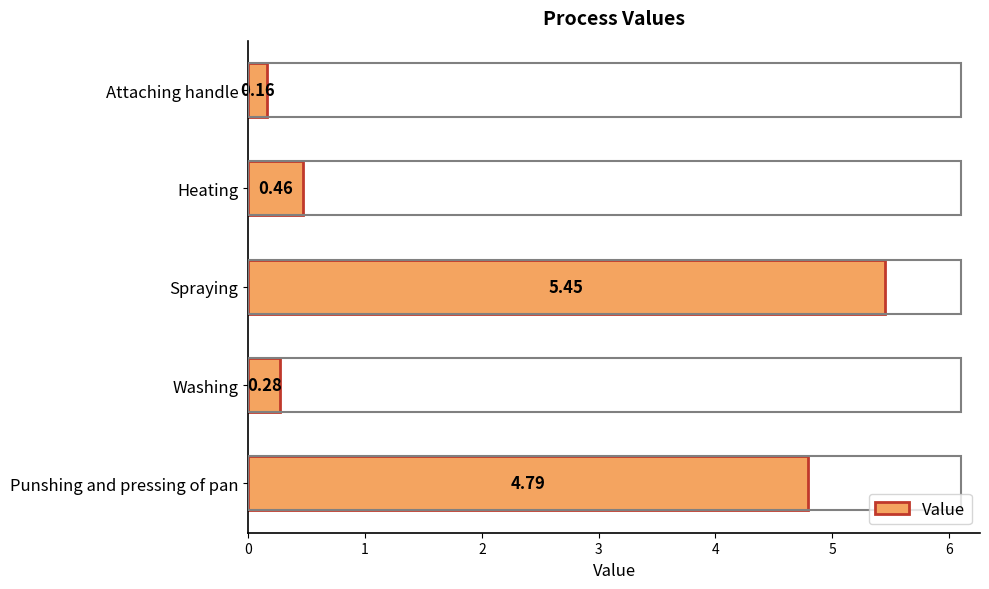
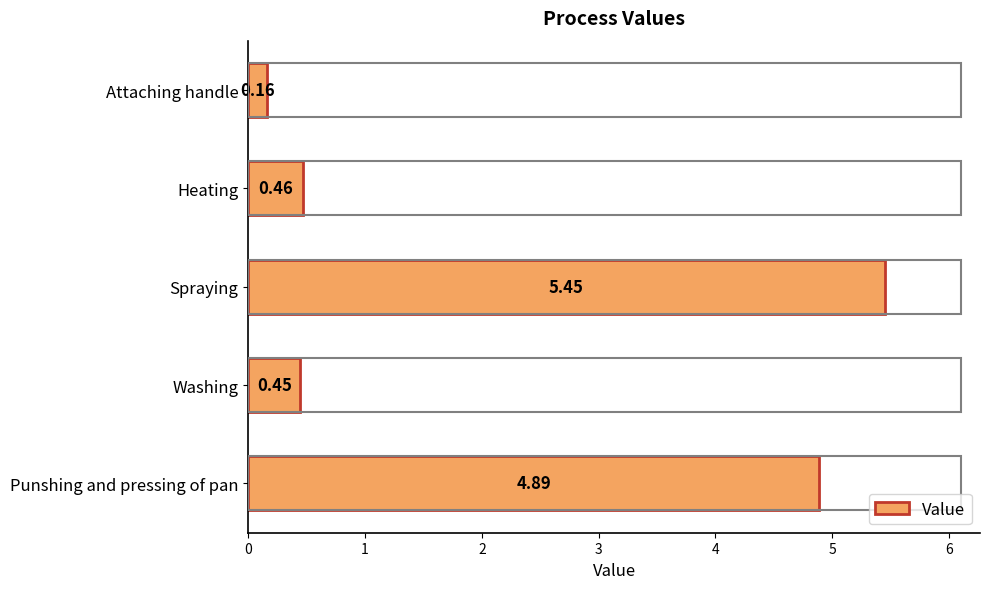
Washing: 0.28 -> 0.45
Punshing and pressing of pan: 4.79 -> 4.89
